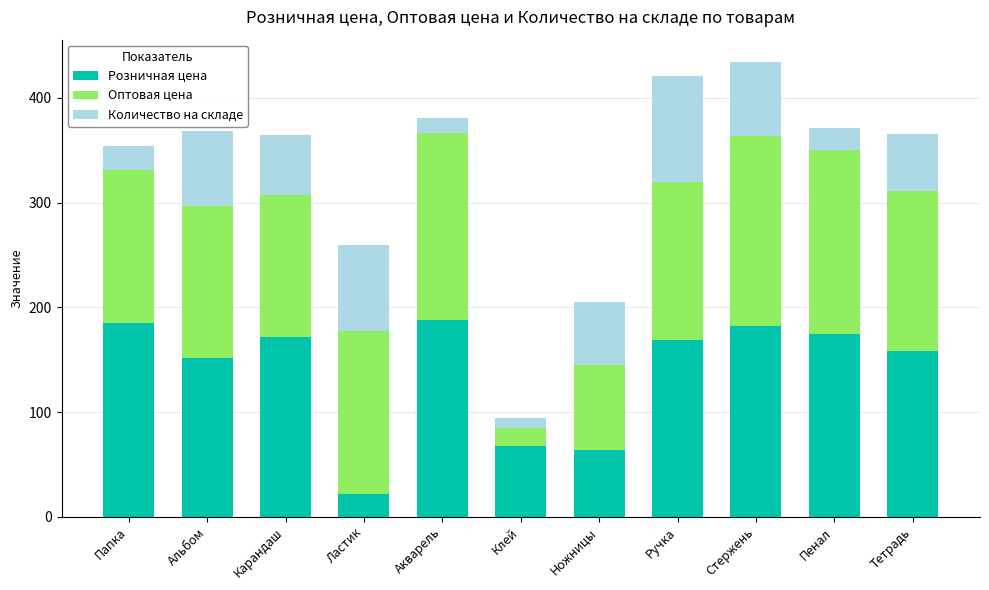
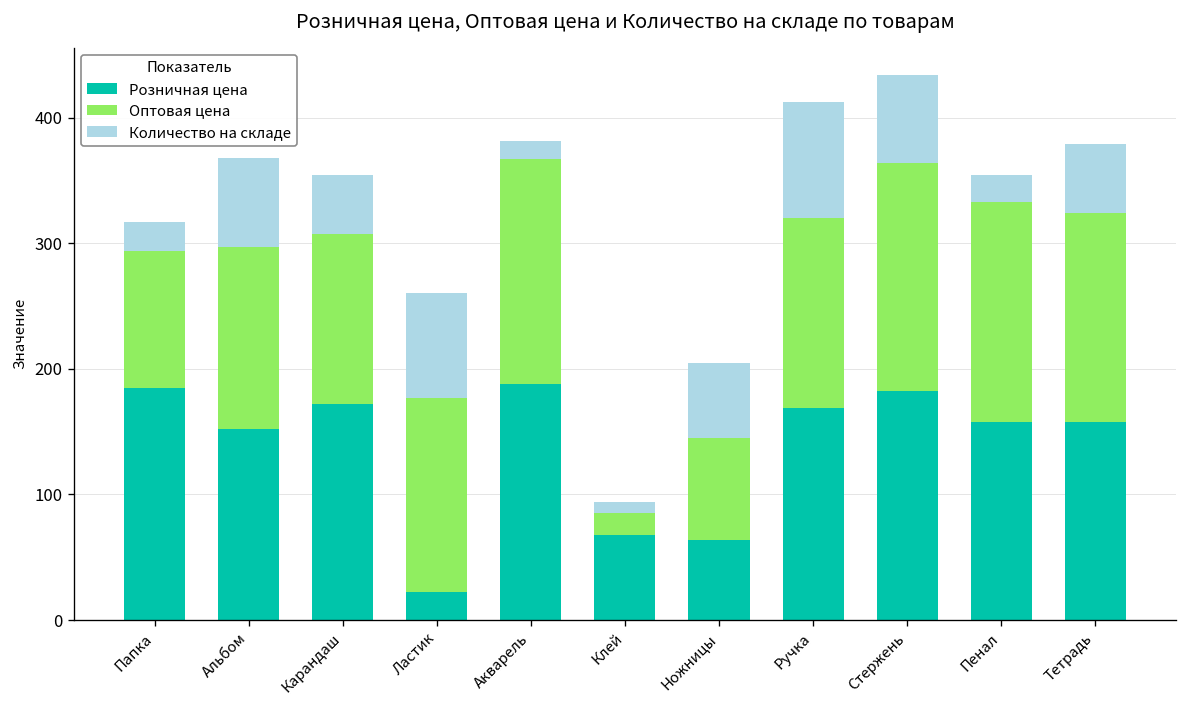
Оптовая цена, Папка: 146 -> 109
Количество на складе, Карандаш: 58 -> 47
Количество на складе, Ручка: 101 -> 92
Розничная цена, Пенал: 175 -> 158
Оптовая цена, Тетрадь: 153 -> 166
